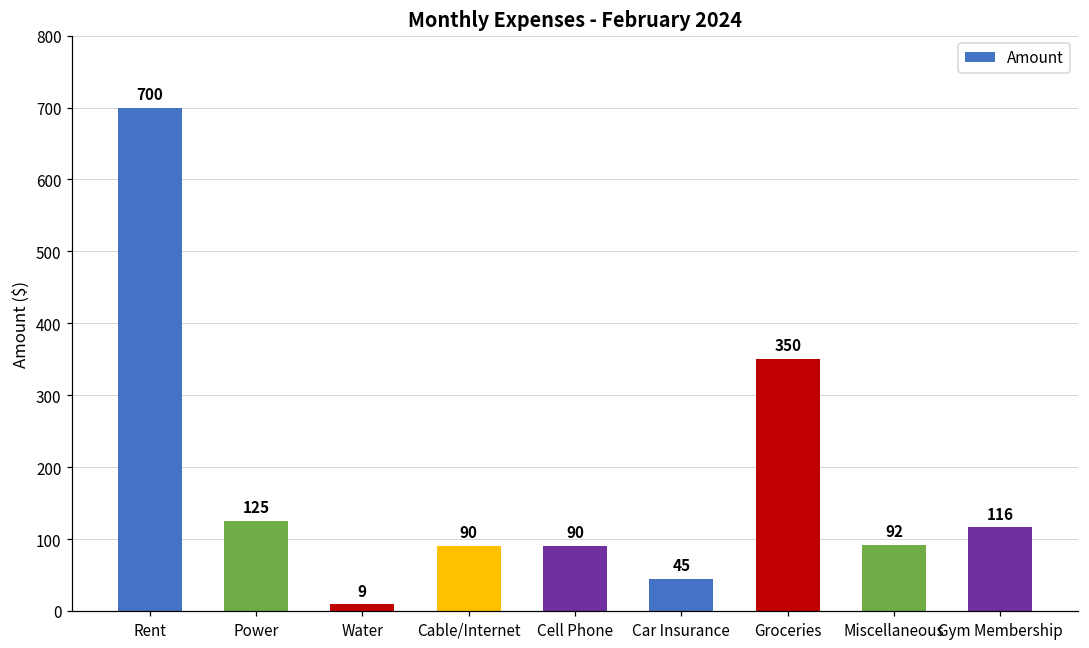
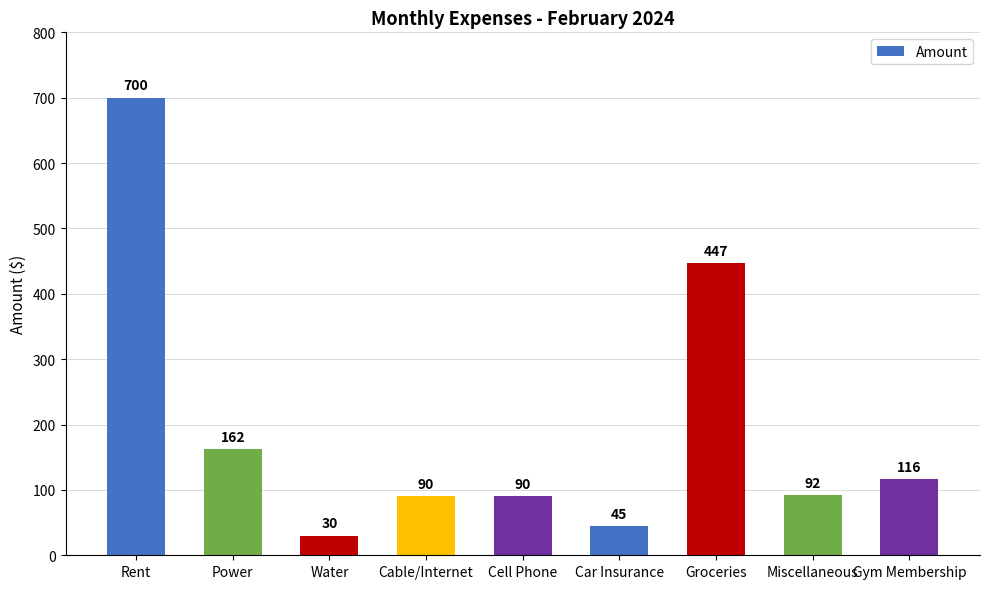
Power: 125 -> 162
Water: 9 -> 30
Groceries: 350 -> 447
